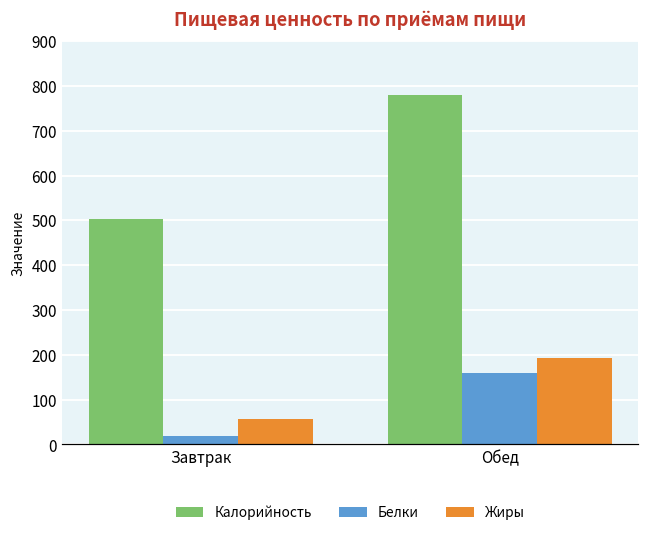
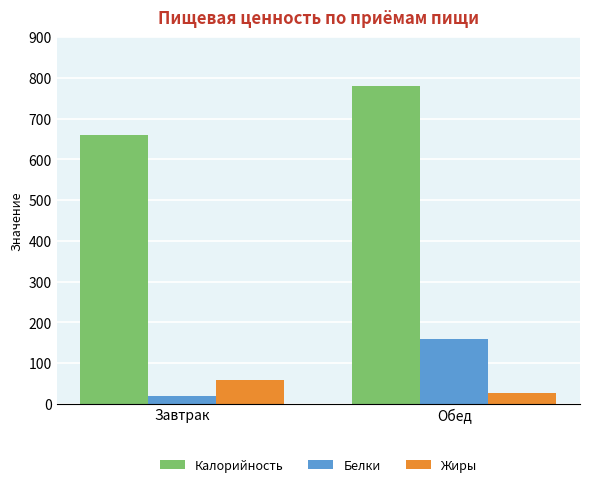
Калорийность, Завтрак: 500 -> 660
Жиры, Обед: 190 -> 30
